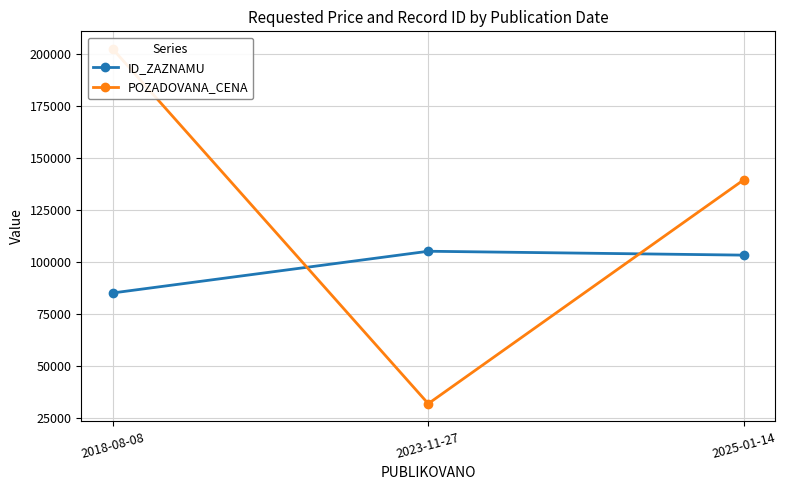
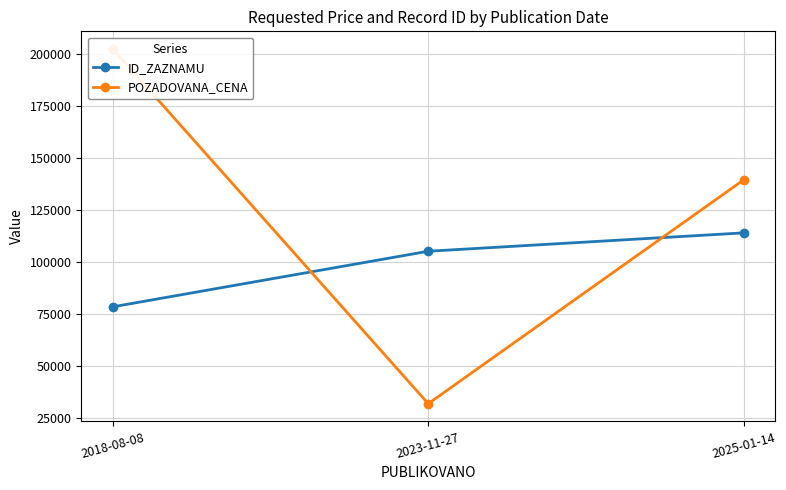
ID_ZAZNAMU, 2018-08-08: 85000 -> 78000
ID_ZAZNAMU, 2025-01-14: 103000 -> 114000
